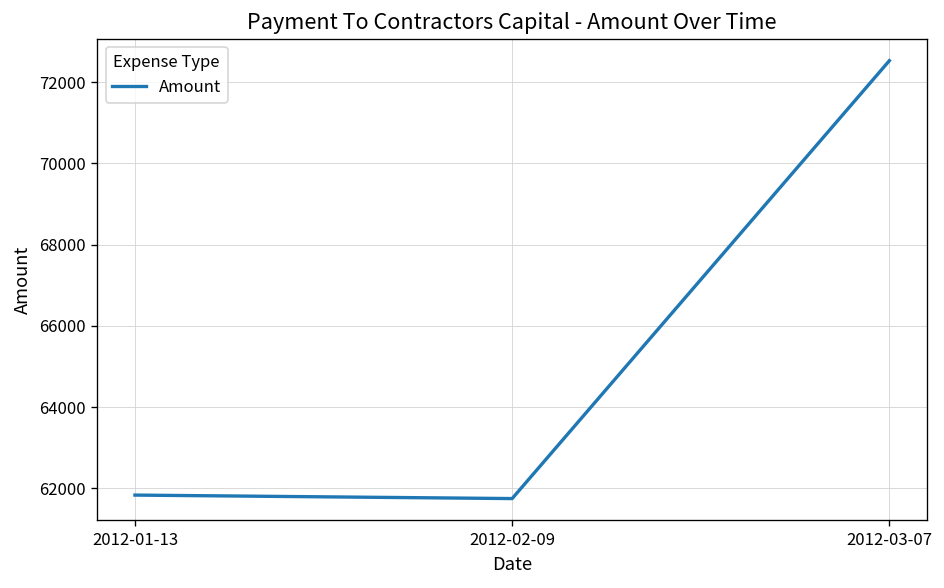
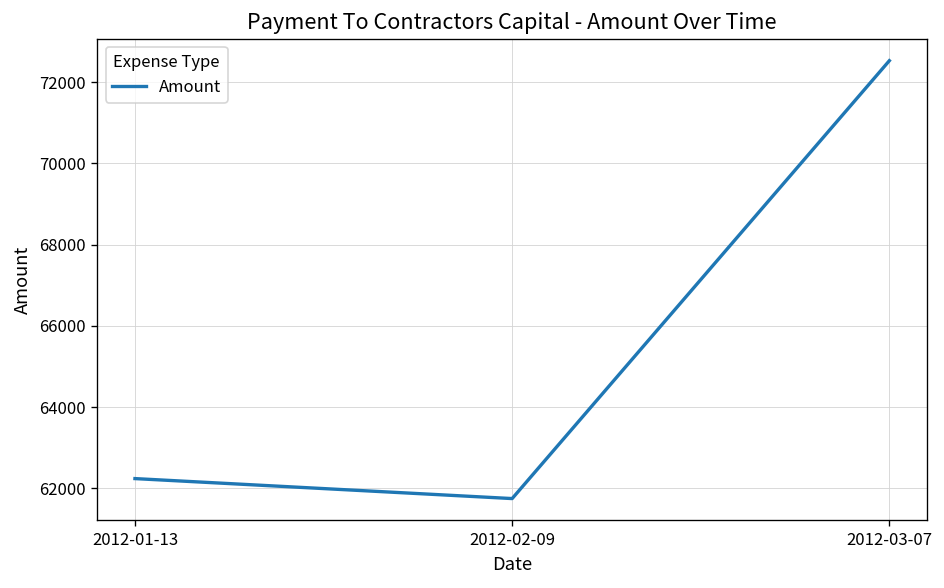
2012-01-13: 61800 -> 62200
